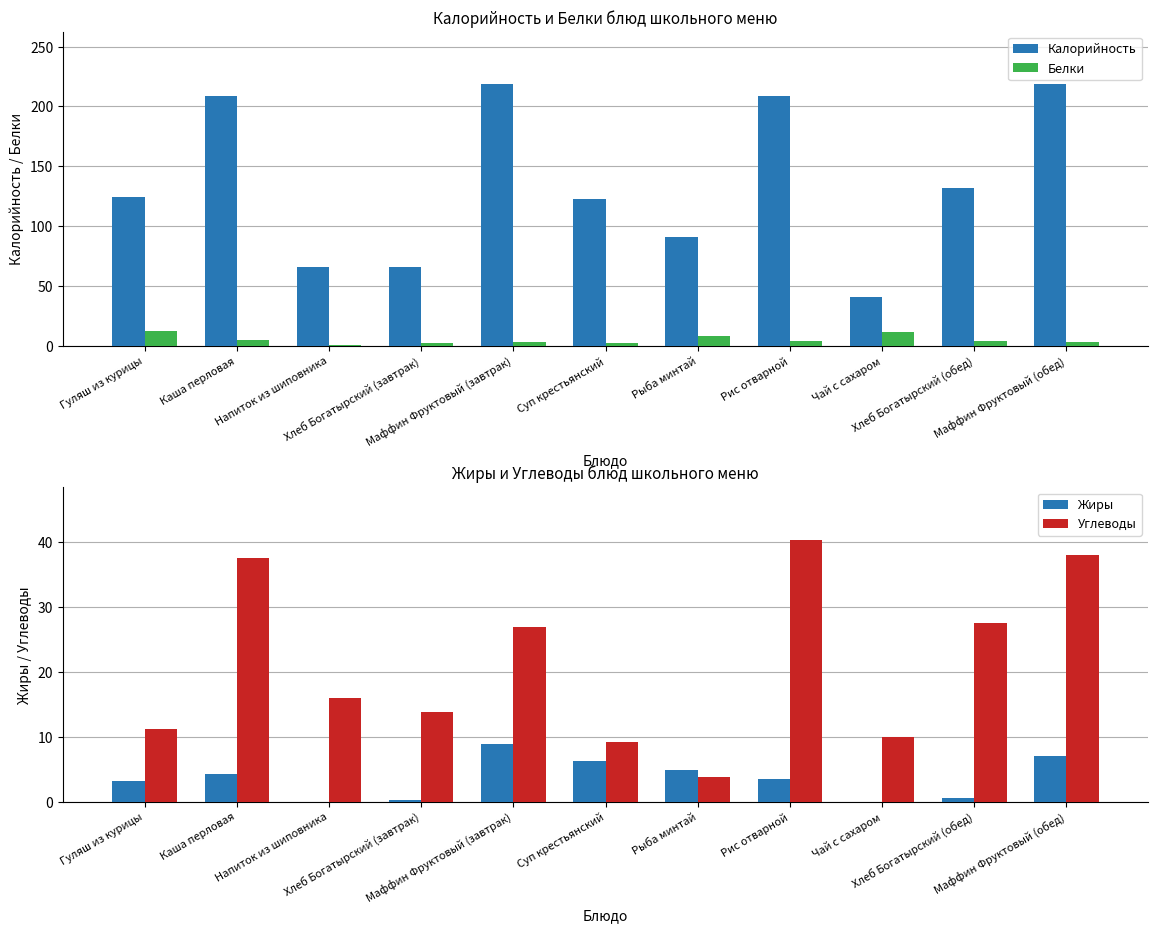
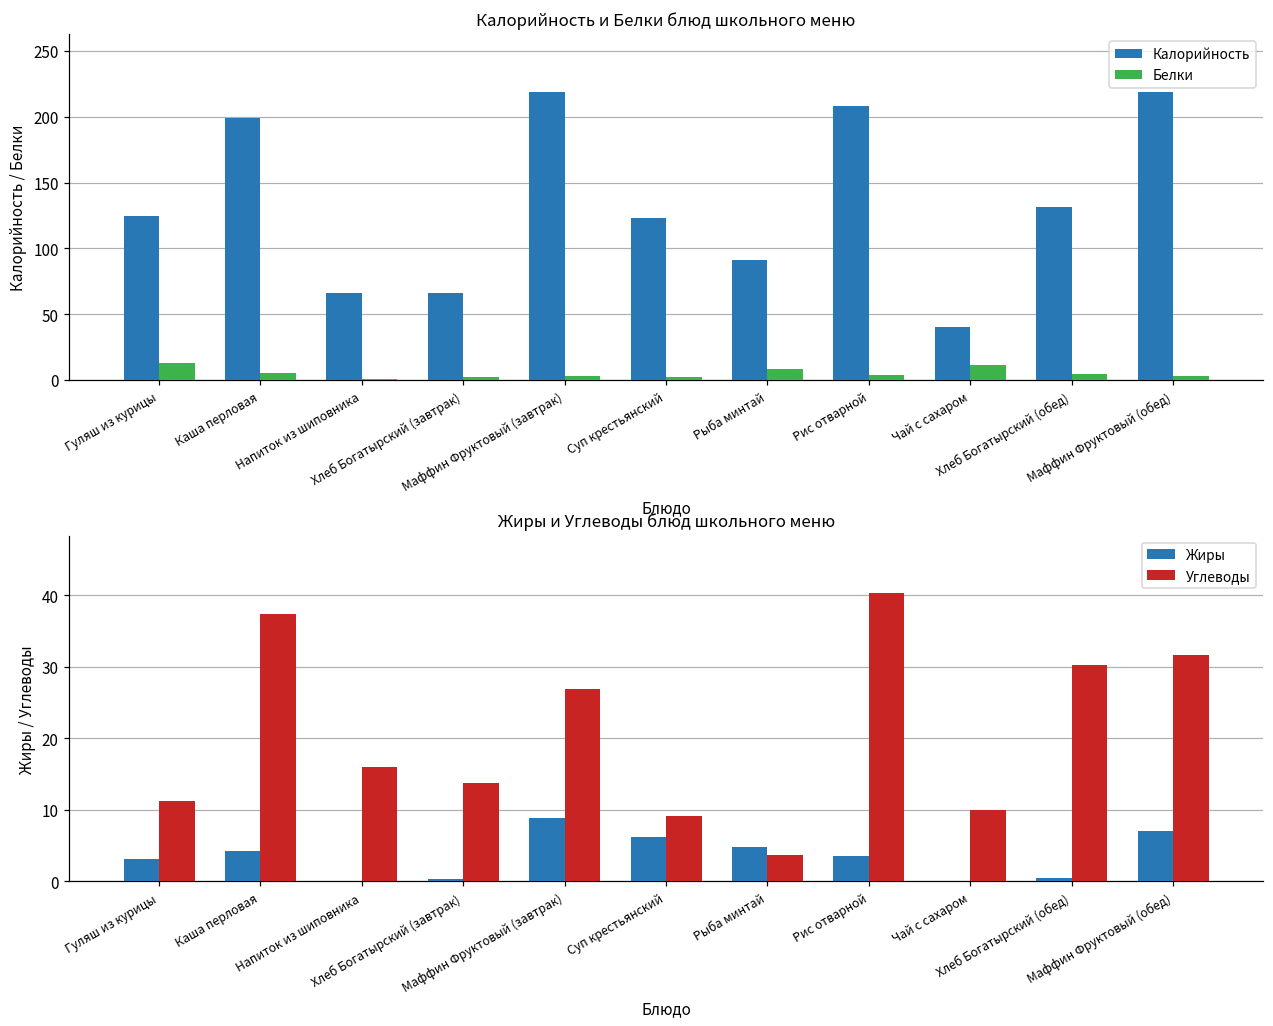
Калорийность и Белки блюд школьного меню, Калорийность, Каша перловая: 209 -> 199
Жиры и Углеводы блюд школьного меню, Углеводы, Хлеб Богатырский (обед): 28 -> 30
Жиры и Углеводы блюд школьного меню, Углеводы, Маффин Фруктовый (обед): 38 -> 32
